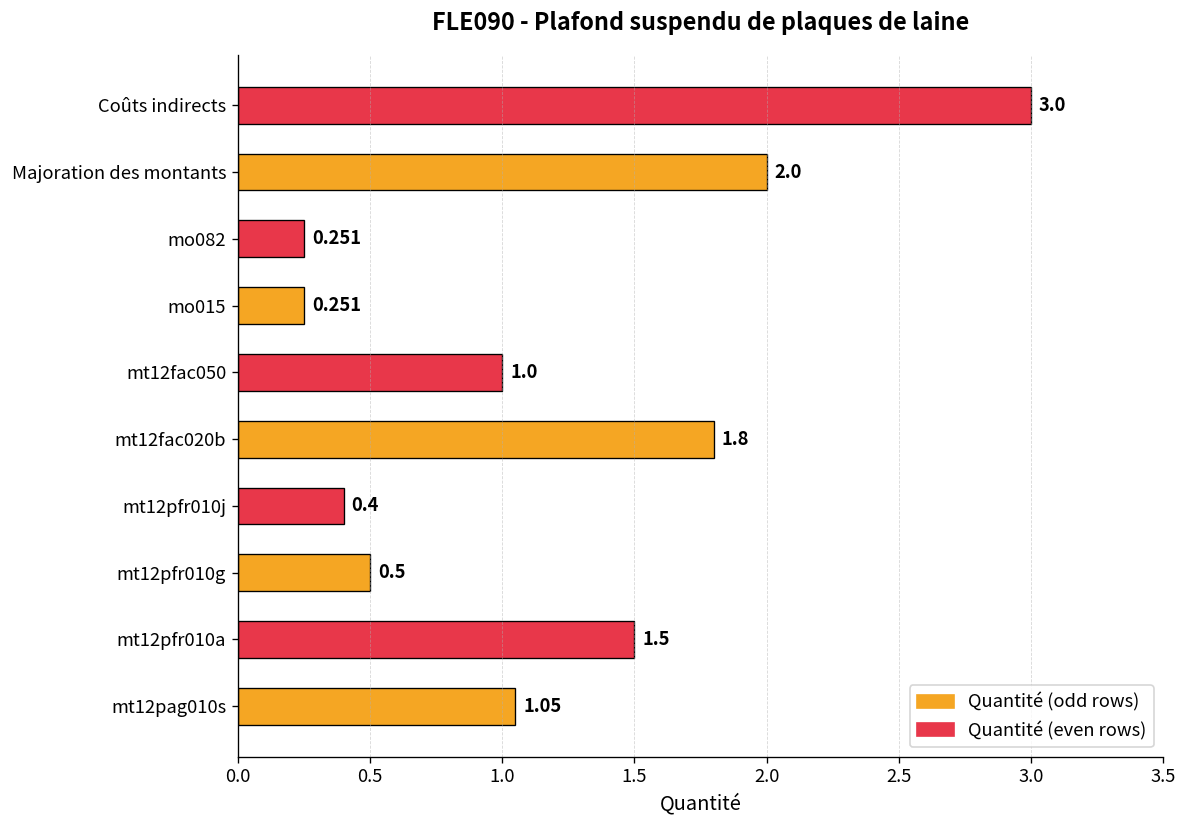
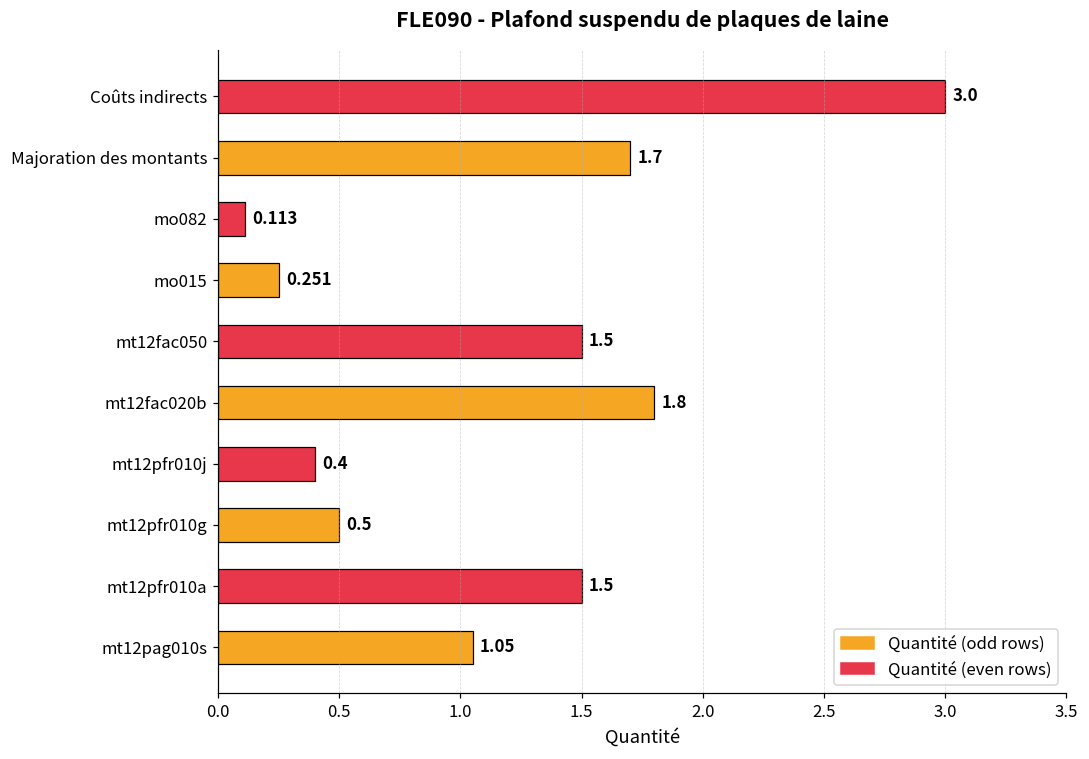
Majoration des montants: 2.0 -> 1.7
mo082: 0.251 -> 0.113
mt12fac050: 1.0 -> 1.5
